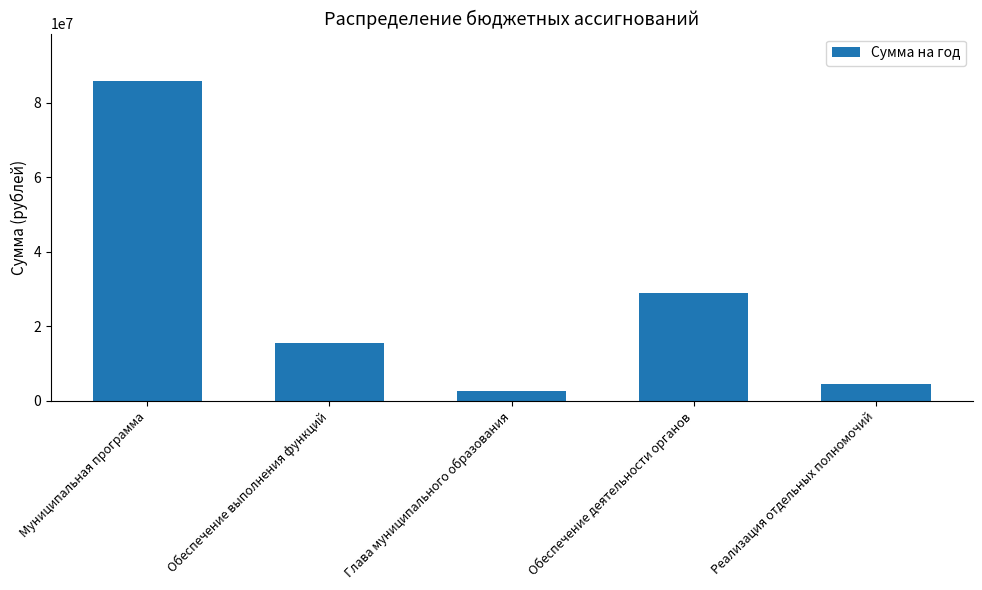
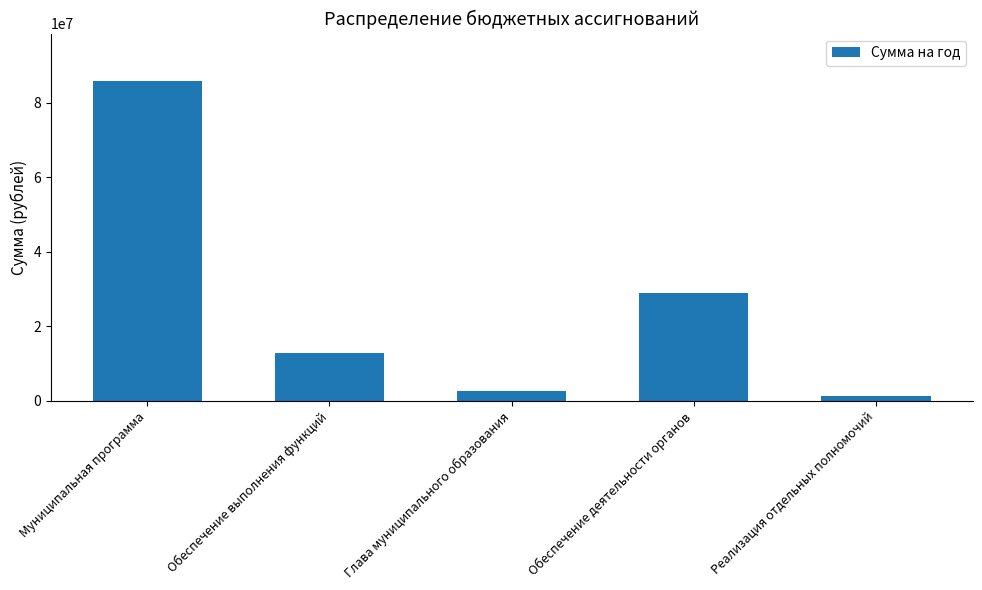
Обеспечение выполнения функций: 15000000 -> 13000000
Реализация отдельных полномочий: 4000000 -> 1000000
